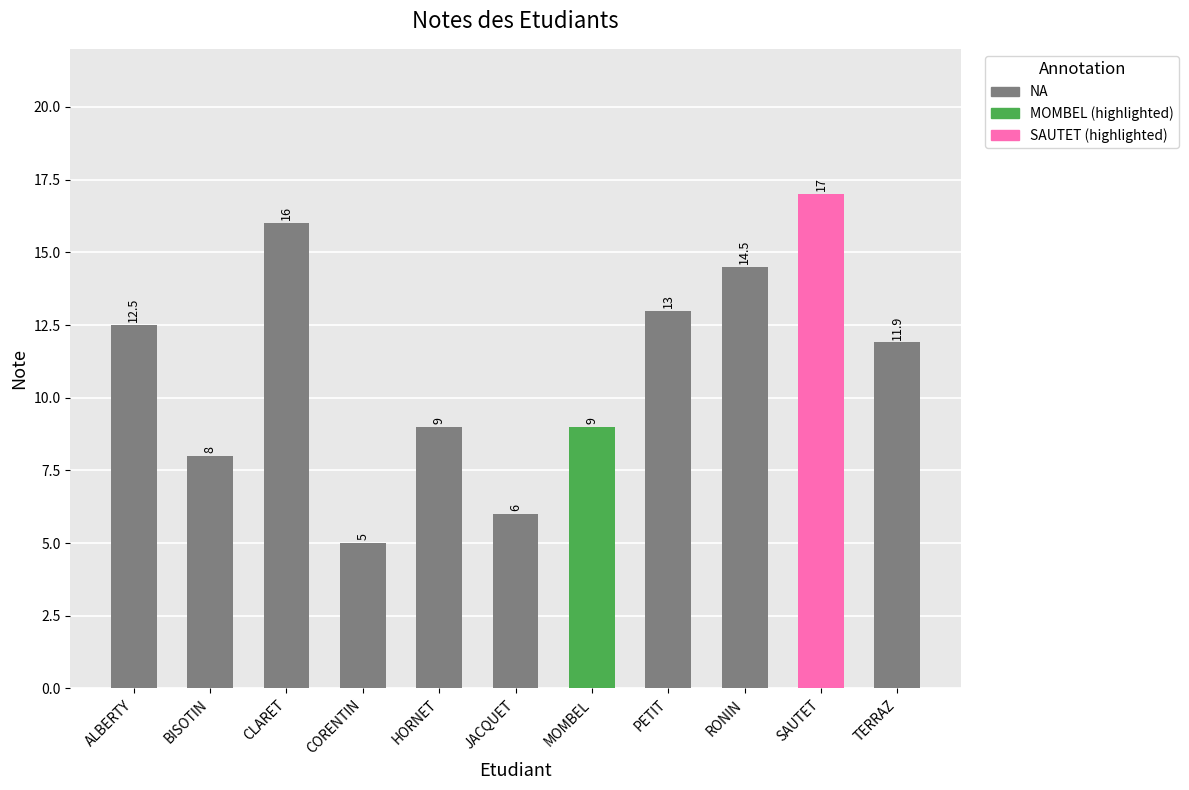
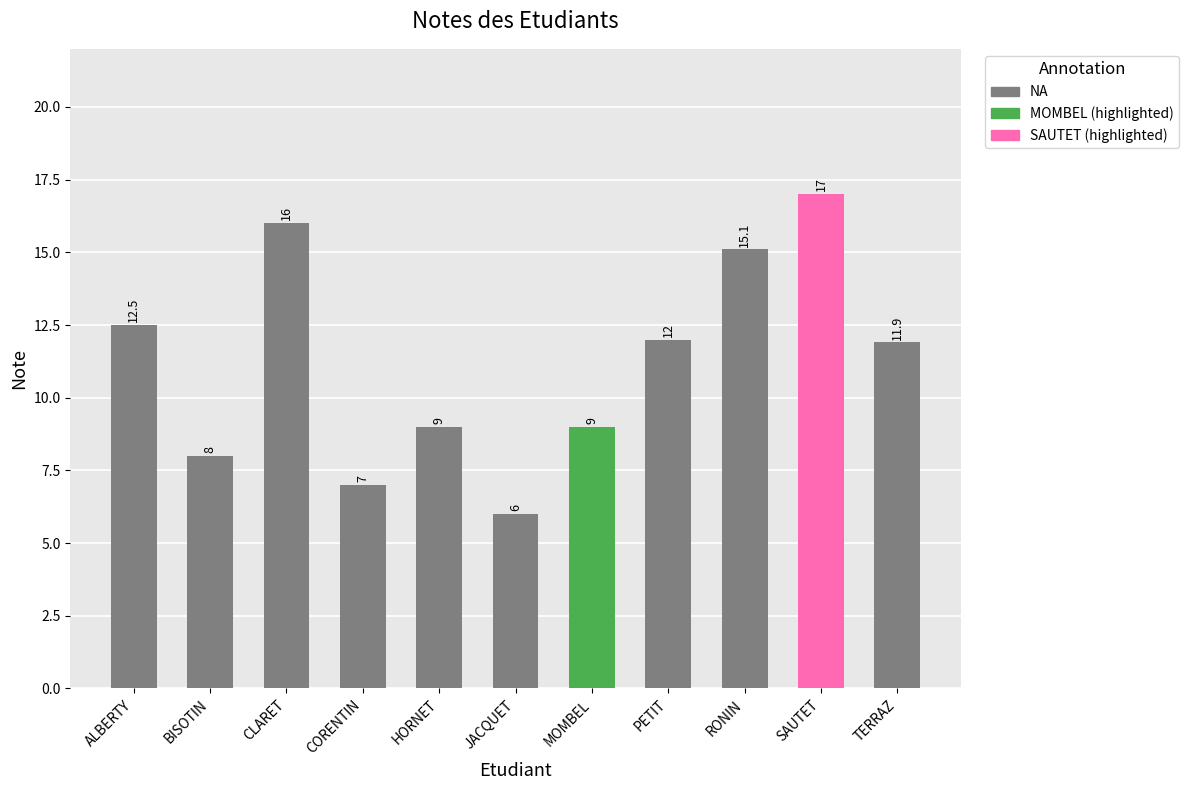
CORENTIN: 5 -> 7
PETIT: 13 -> 12
RONIN: 14.5 -> 15.1
